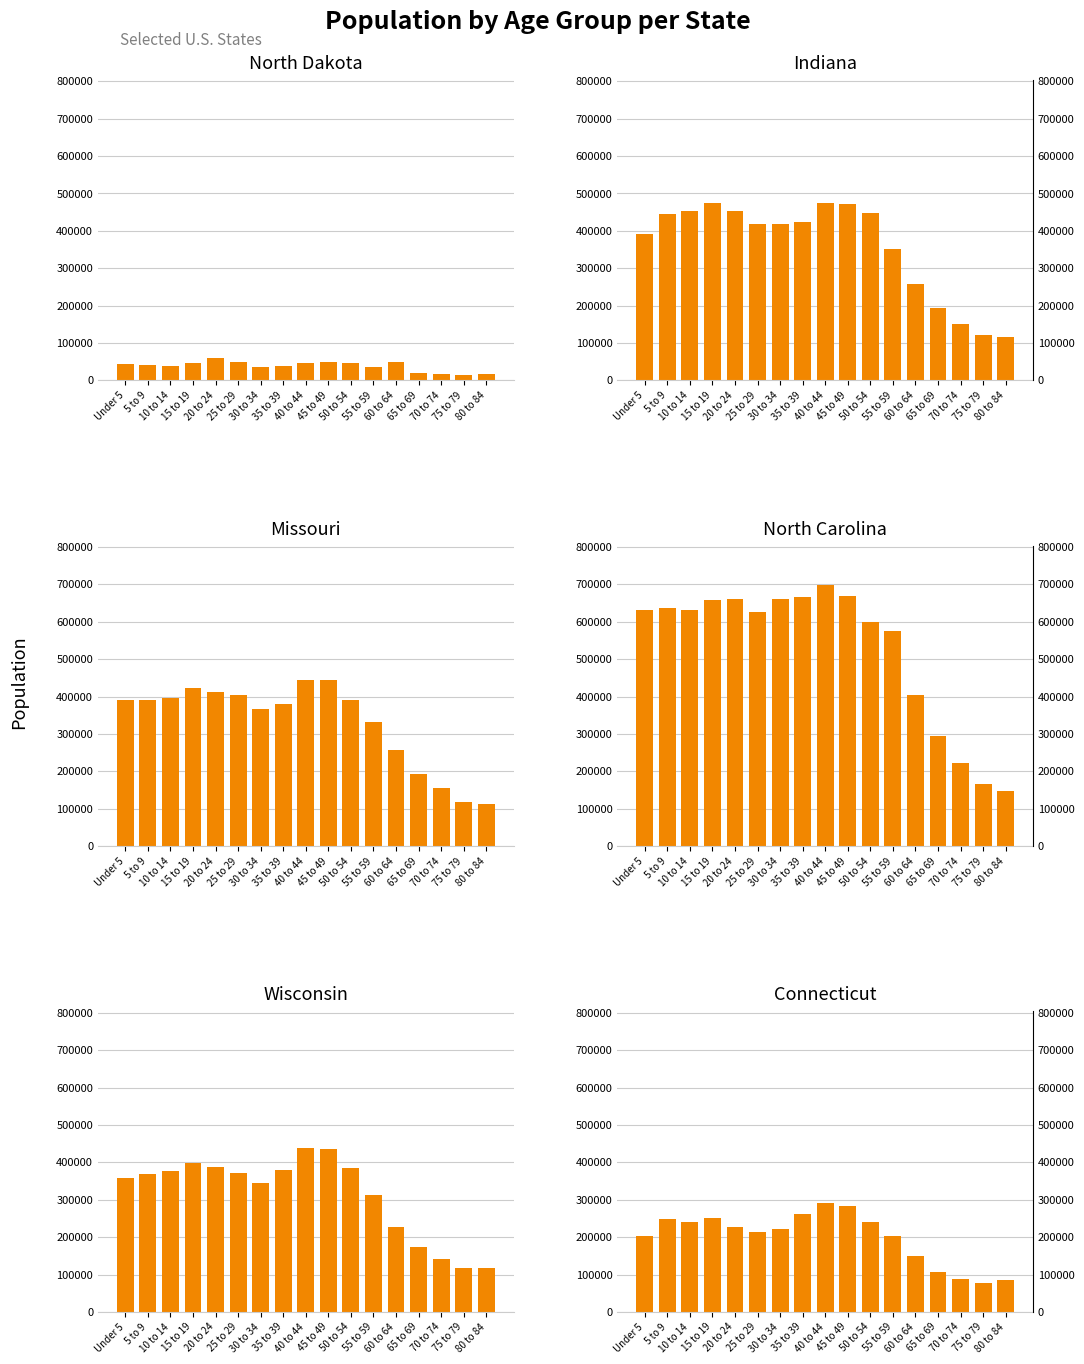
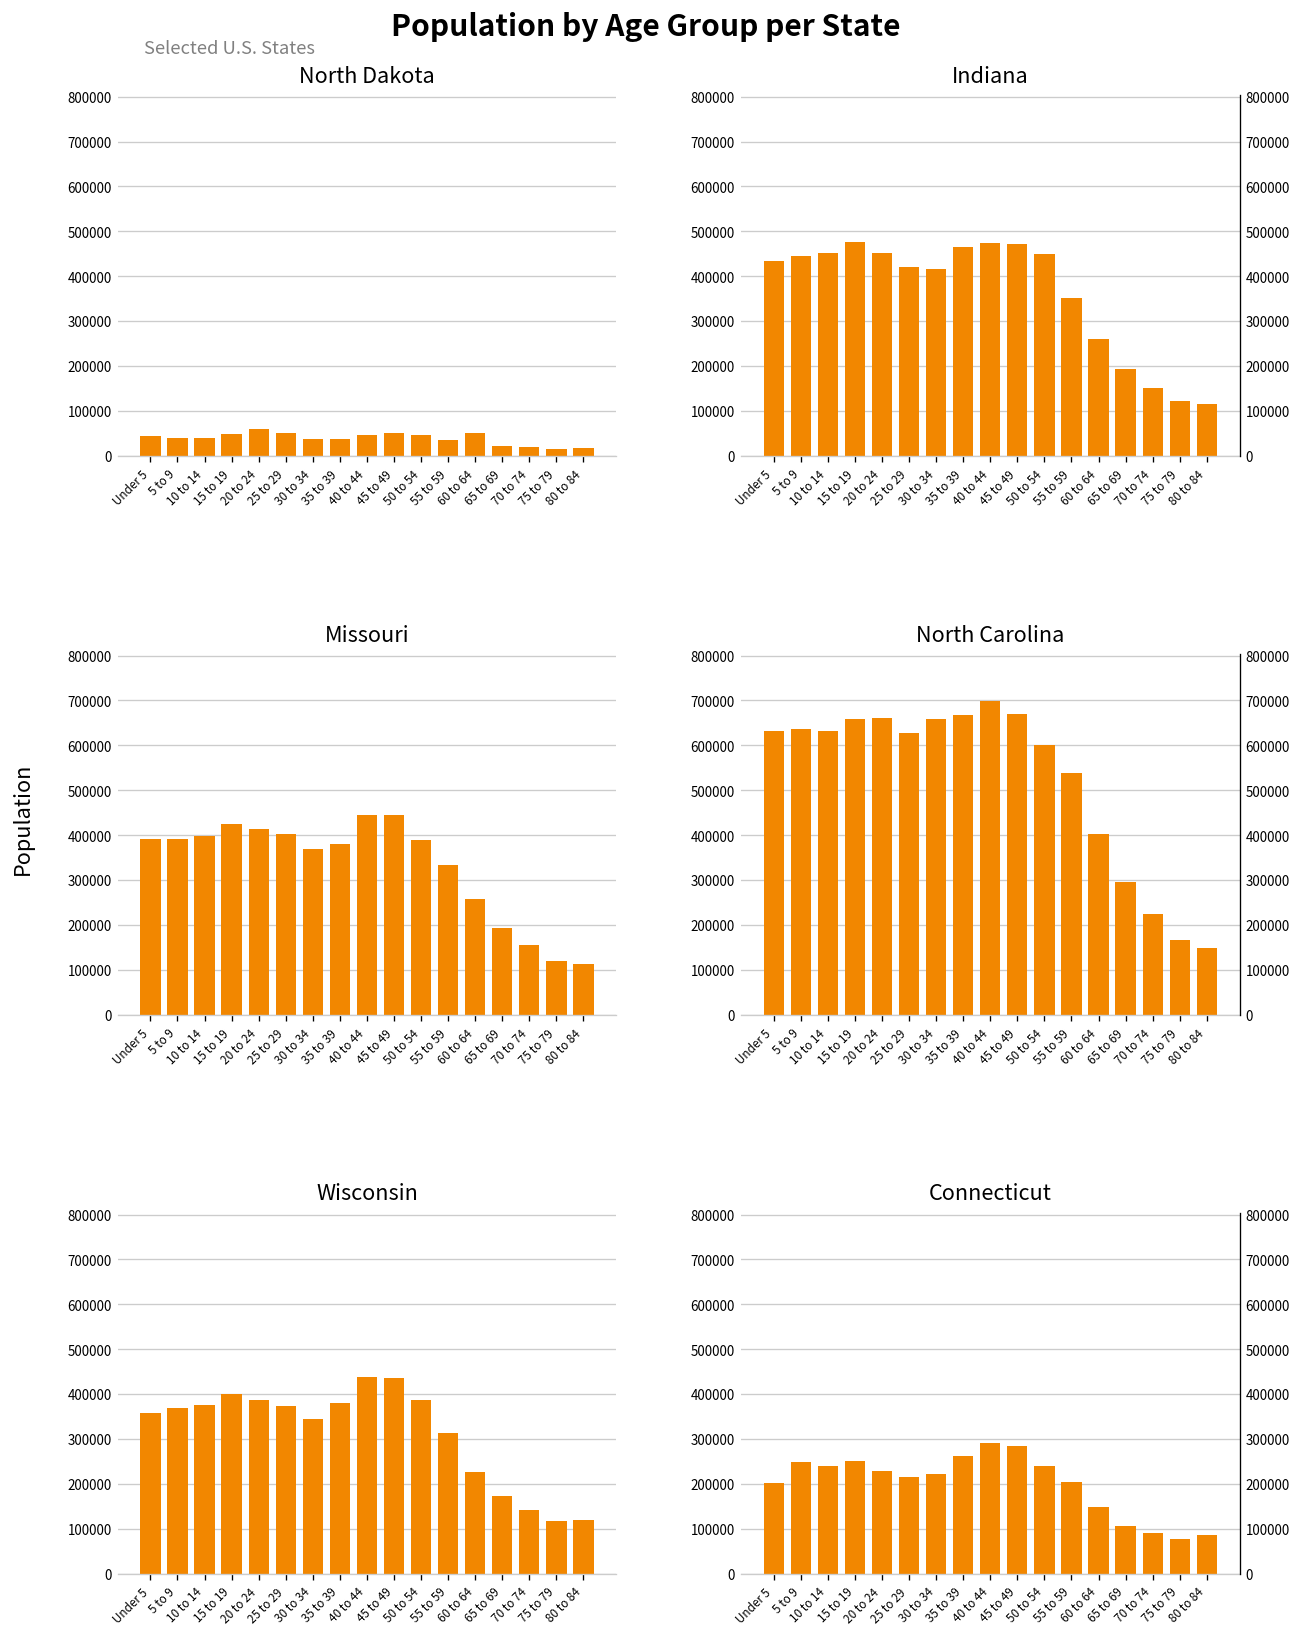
Indiana, Under 5: 390000 -> 430000
Indiana, 35 to 39: 420000 -> 470000
North Carolina, 55 to 59: 570000 -> 540000
